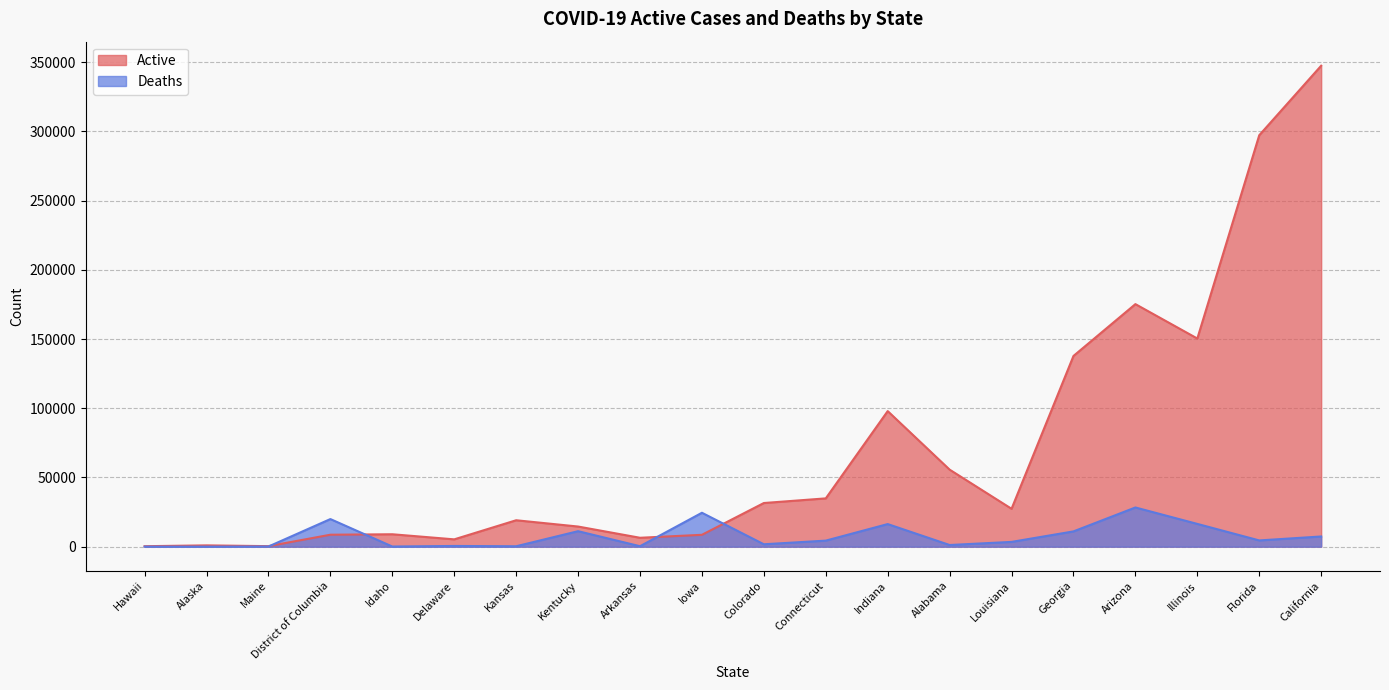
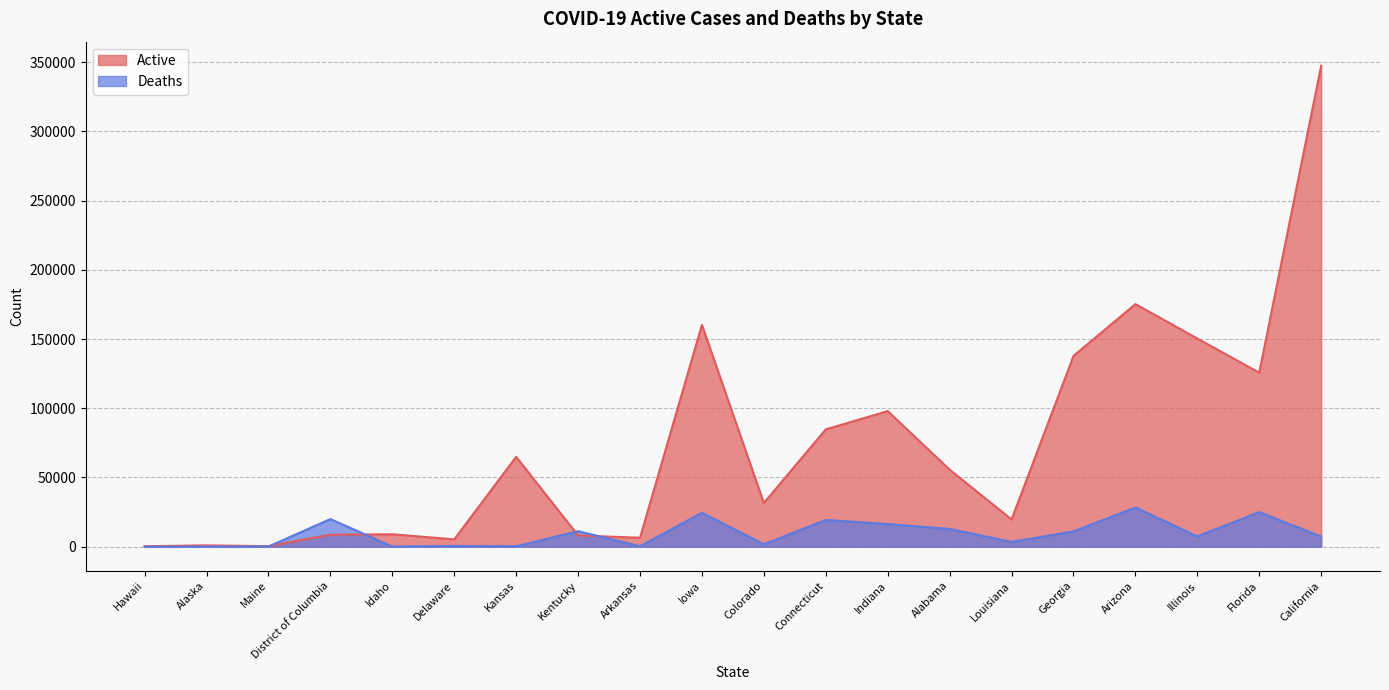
Active, Kansas: 19000 -> 65000
Active, Kentucky: 15000 -> 8000
Active, Iowa: 9000 -> 160000
Active, Connecticut: 35000 -> 85000
Deaths, Connecticut: 4000 -> 19000
Deaths, Alabama: 1000 -> 13000
Active, Louisiana: 27000 -> 20000
Deaths, Illinois: 16000 -> 7000
Active, Florida: 297000 -> 126000
Deaths, Florida: 5000 -> 25000
